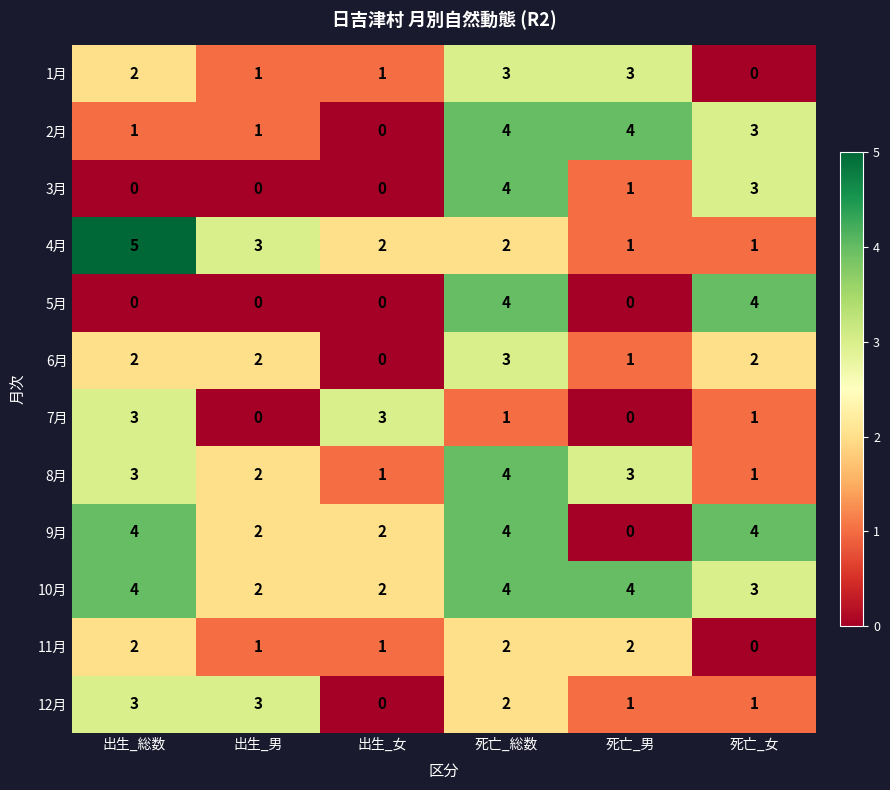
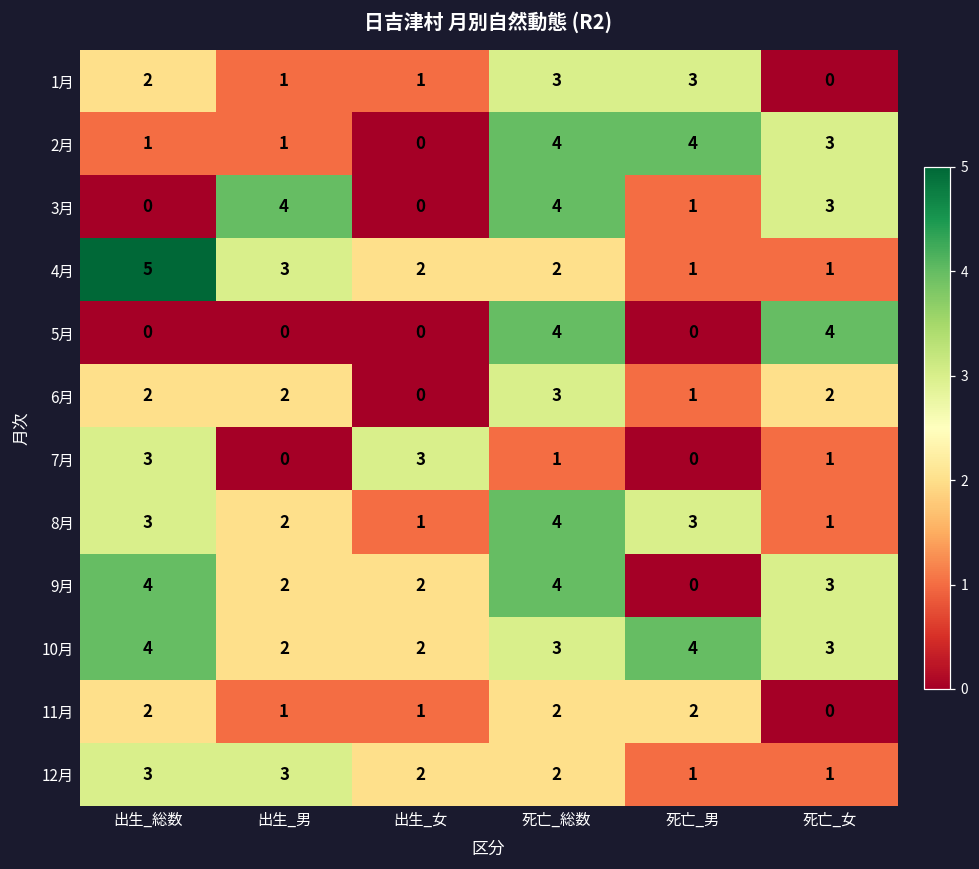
3月, 出生_男: 0 -> 4
9月, 死亡_女: 4 -> 3
10月, 死亡_総数: 4 -> 3
12月, 出生_女: 0 -> 2
